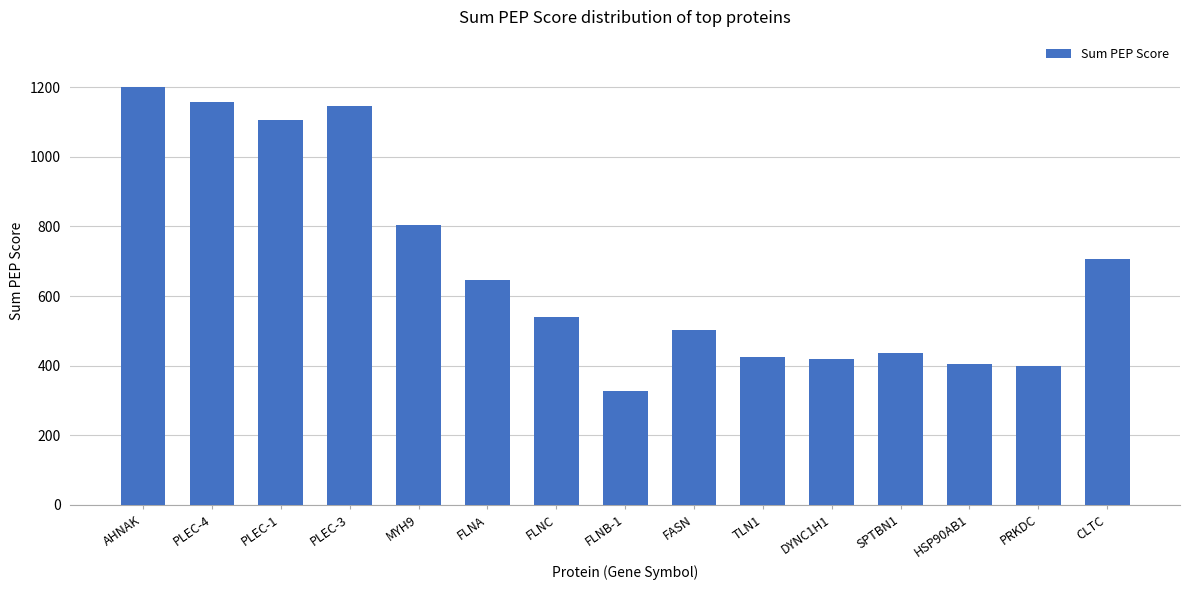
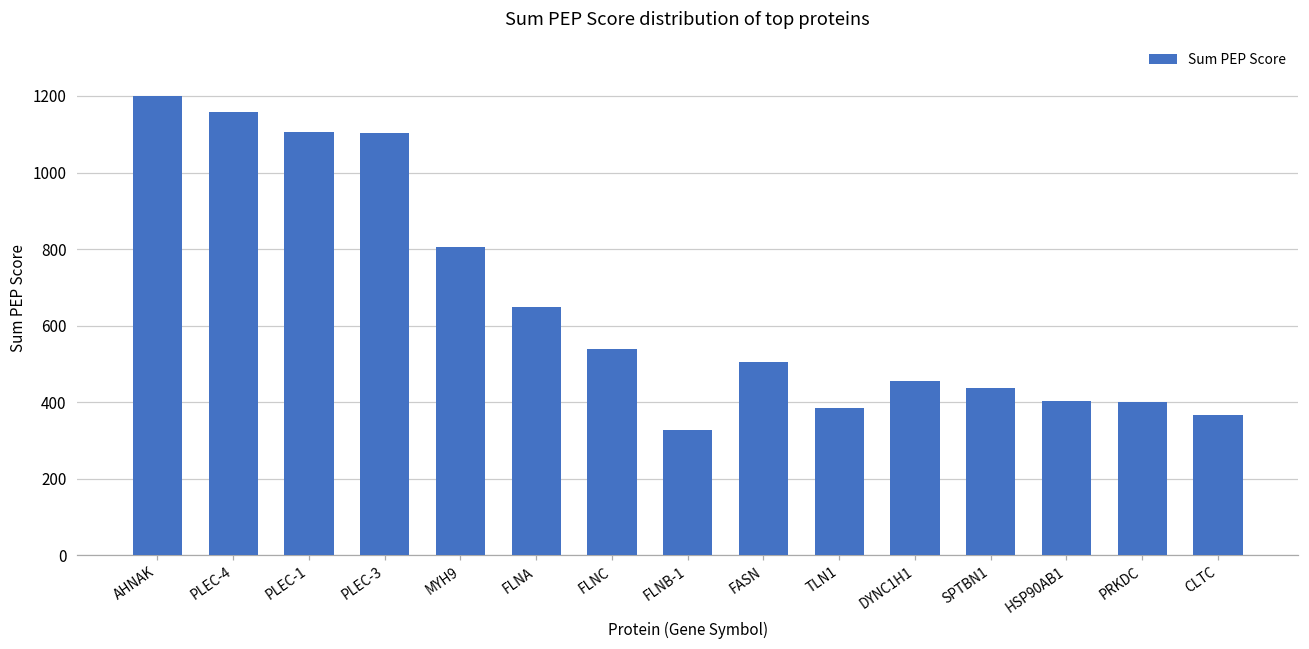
PLEC-3: 1150 -> 1100
TLN1: 430 -> 390
DYNC1H1: 420 -> 460
CLTC: 710 -> 370
